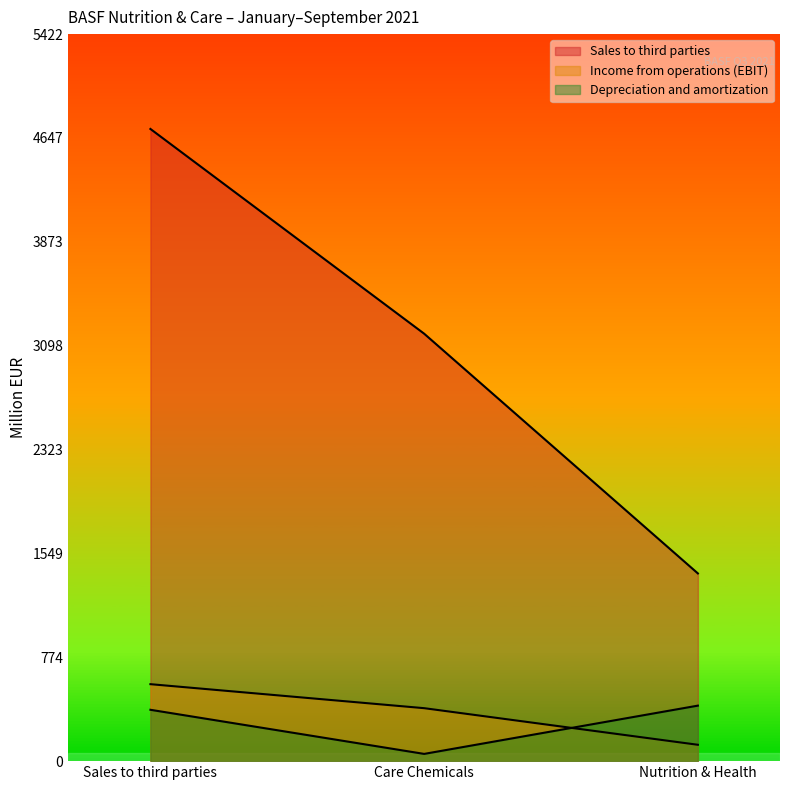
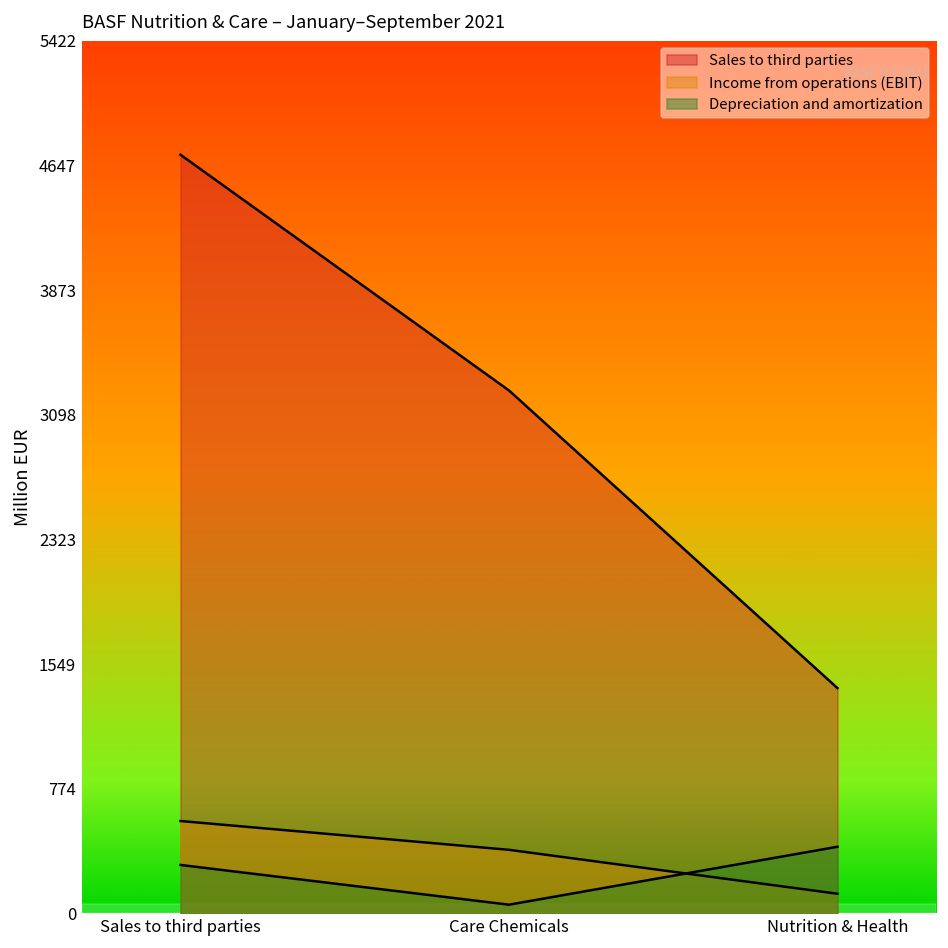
Depreciation and amortization, Sales to third parties: 380 -> 300
Sales to third parties, Care Chemicals: 3190 -> 3250
